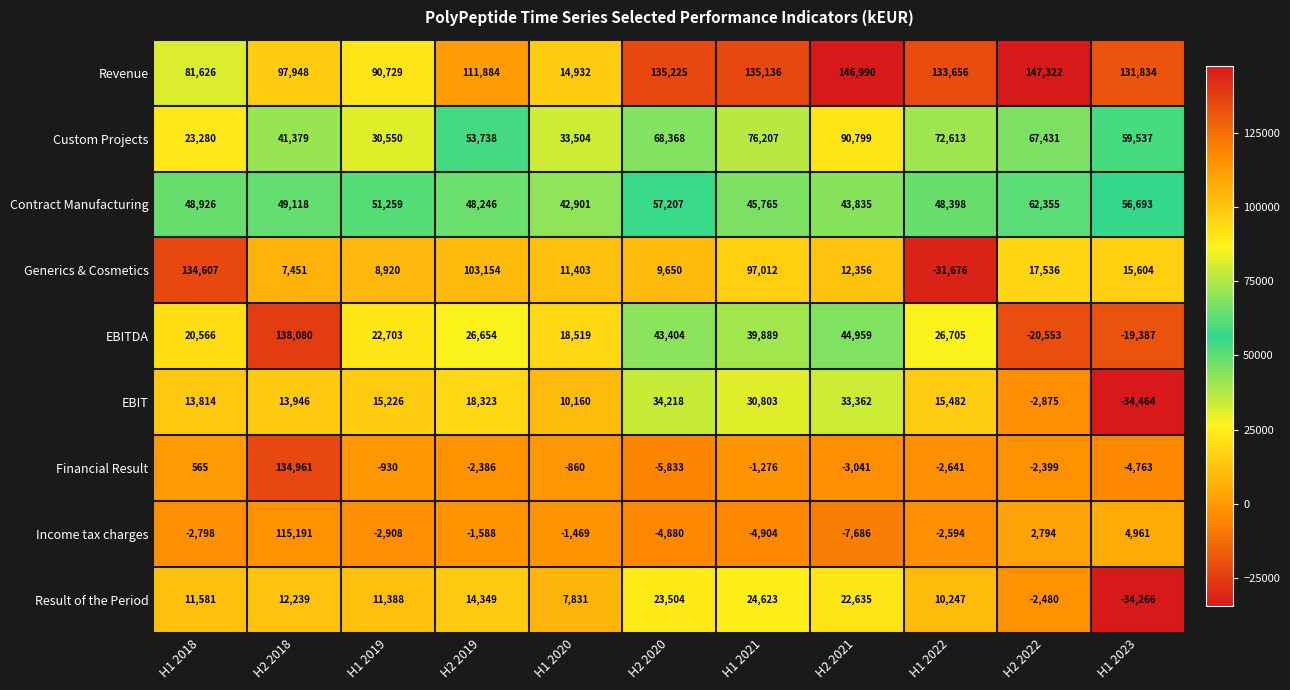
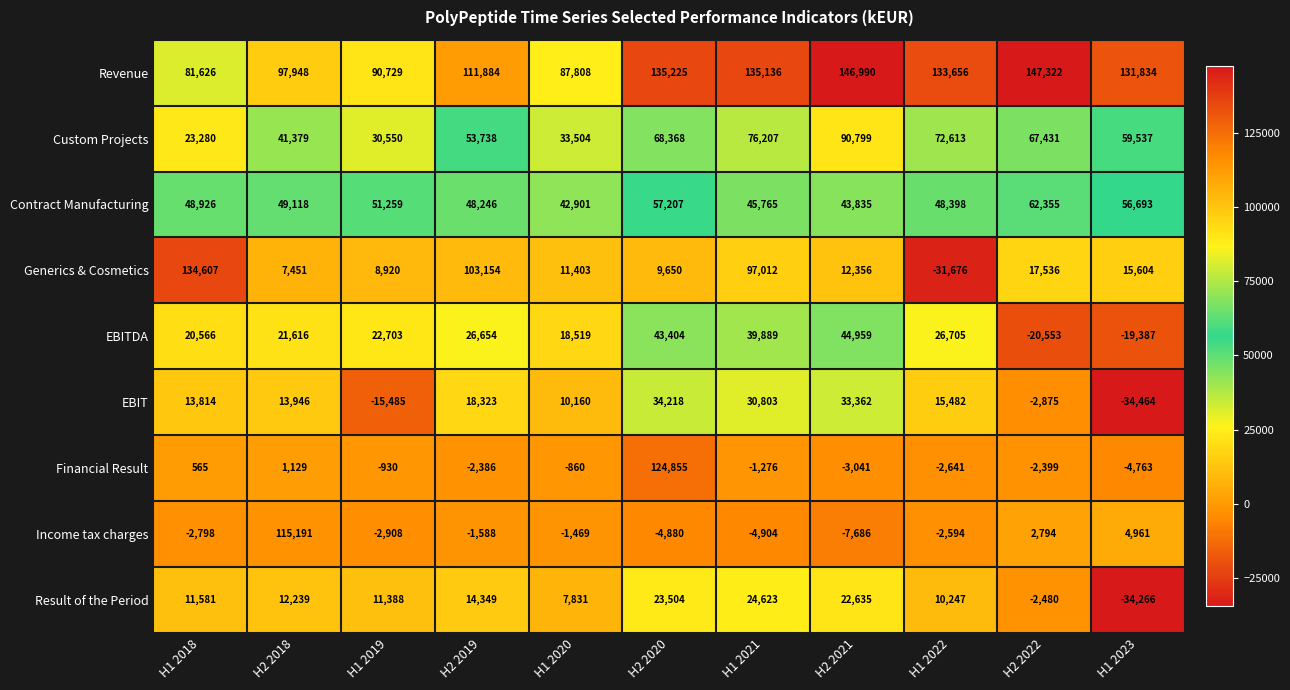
Revenue, H1 2020: 14,932 -> 87,808
EBITDA, H2 2018: 138,080 -> 21,616
EBIT, H1 2019: 15,226 -> -15,485
Financial Result, H2 2018: 134,961 -> 1,129
Financial Result, H2 2020: -5,833 -> 124,855
